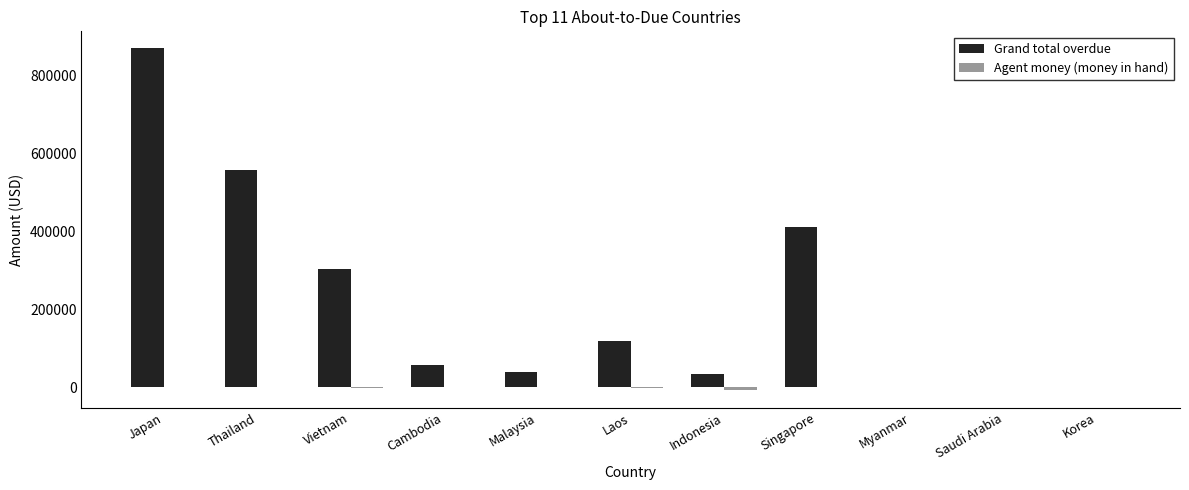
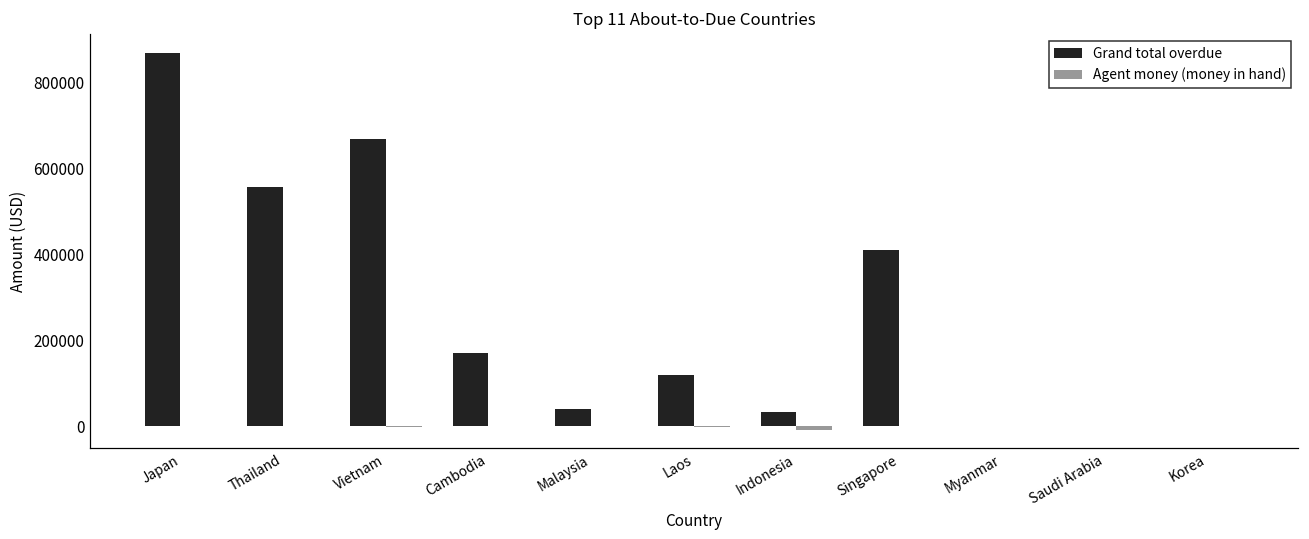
Grand total overdue, Vietnam: 300000 -> 670000
Grand total overdue, Cambodia: 60000 -> 170000
